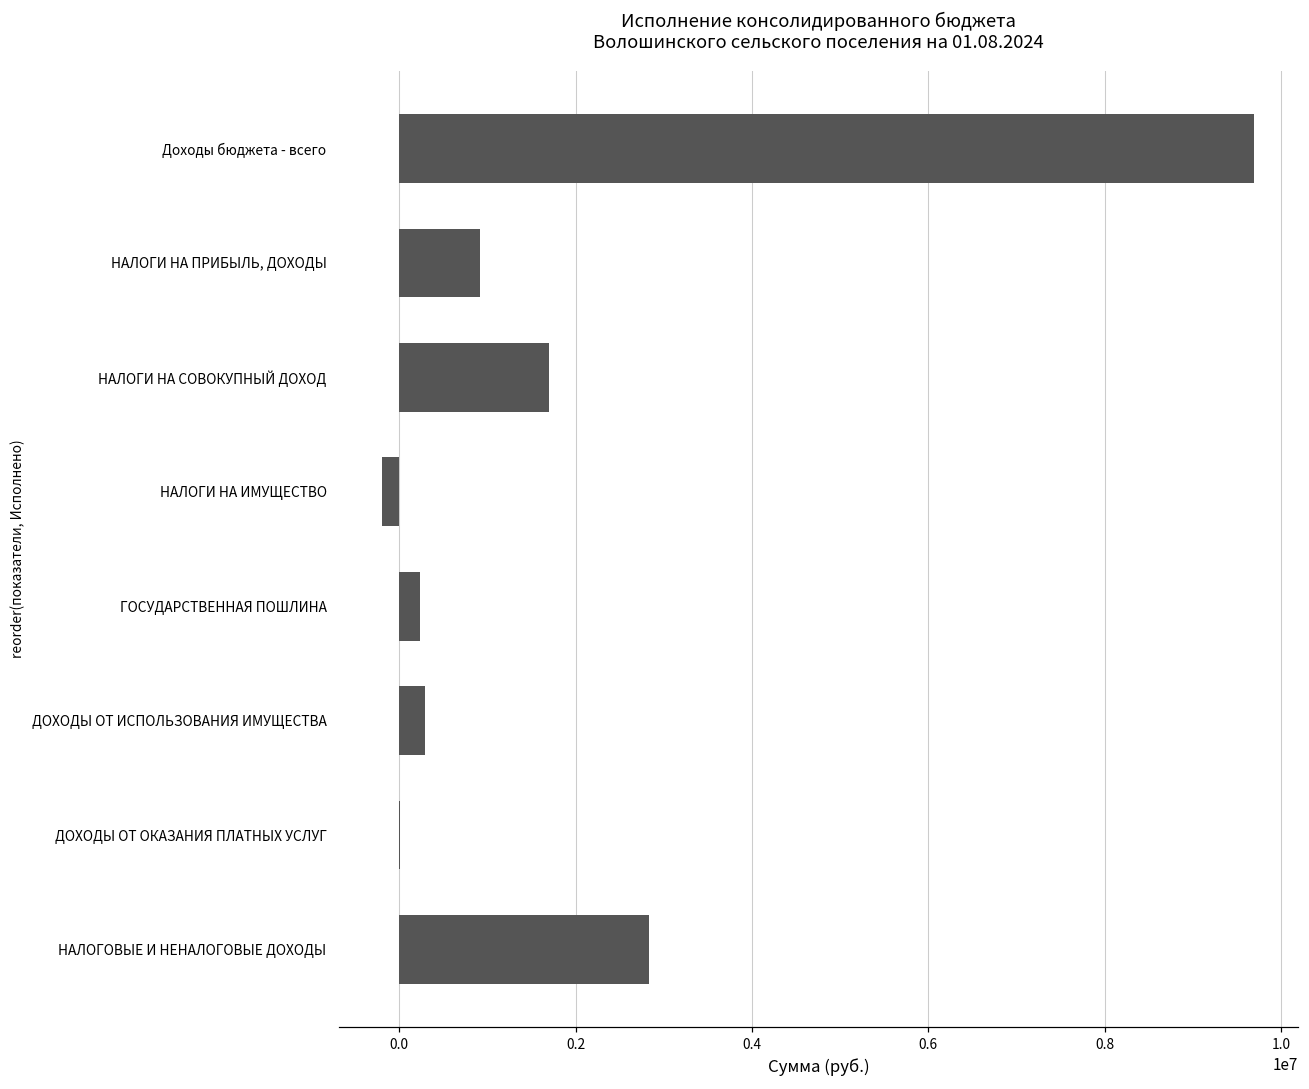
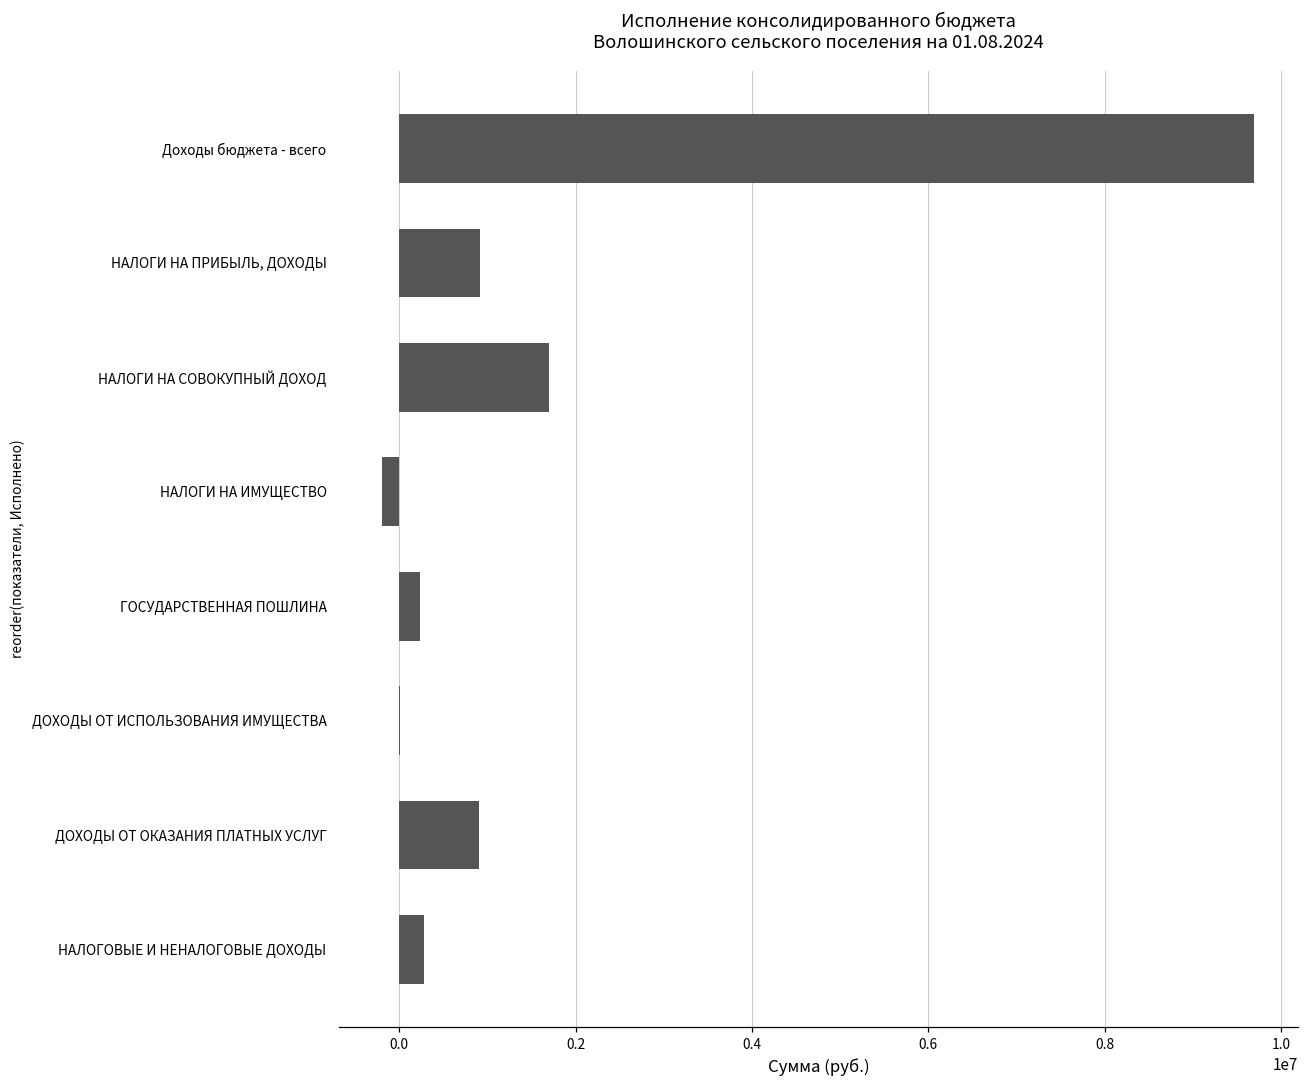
ДОХОДЫ ОТ ИСПОЛЬЗОВАНИЯ ИМУЩЕСТВА: 300000 -> 0
ДОХОДЫ ОТ ОКАЗАНИЯ ПЛАТНЫХ УСЛУГ: 0 -> 900000
НАЛОГОВЫЕ И НЕНАЛОГОВЫЕ ДОХОДЫ: 2800000 -> 300000
